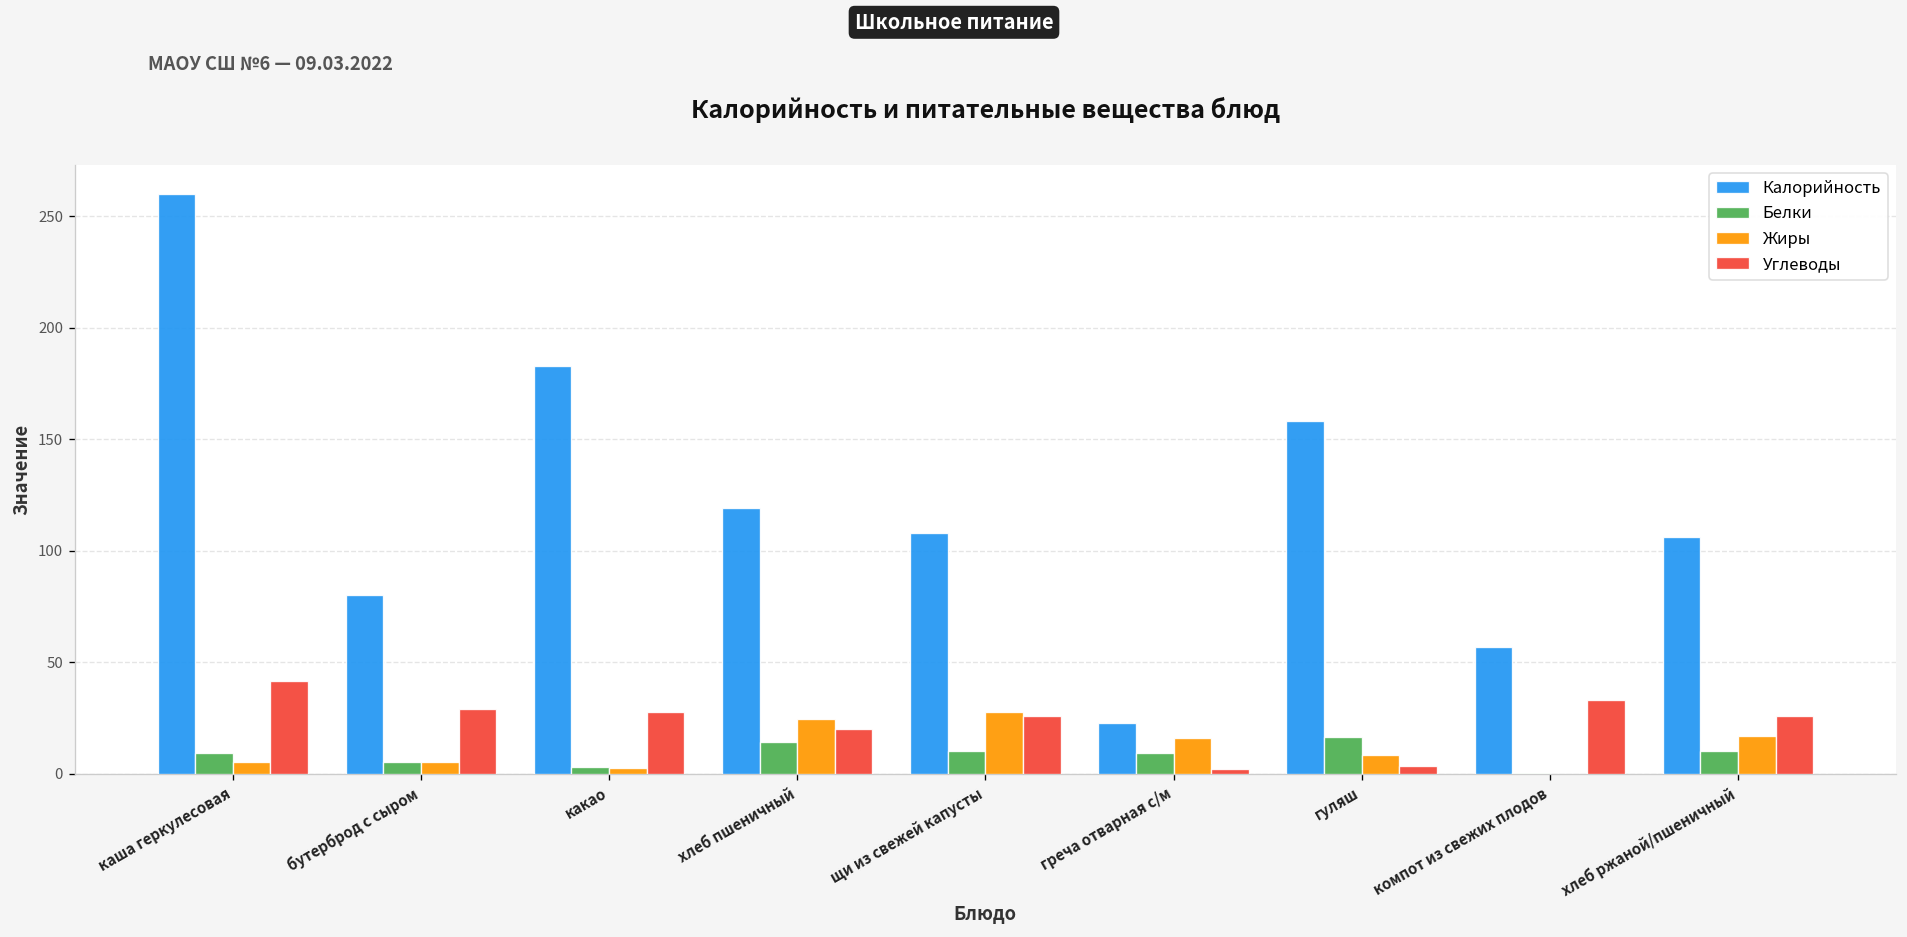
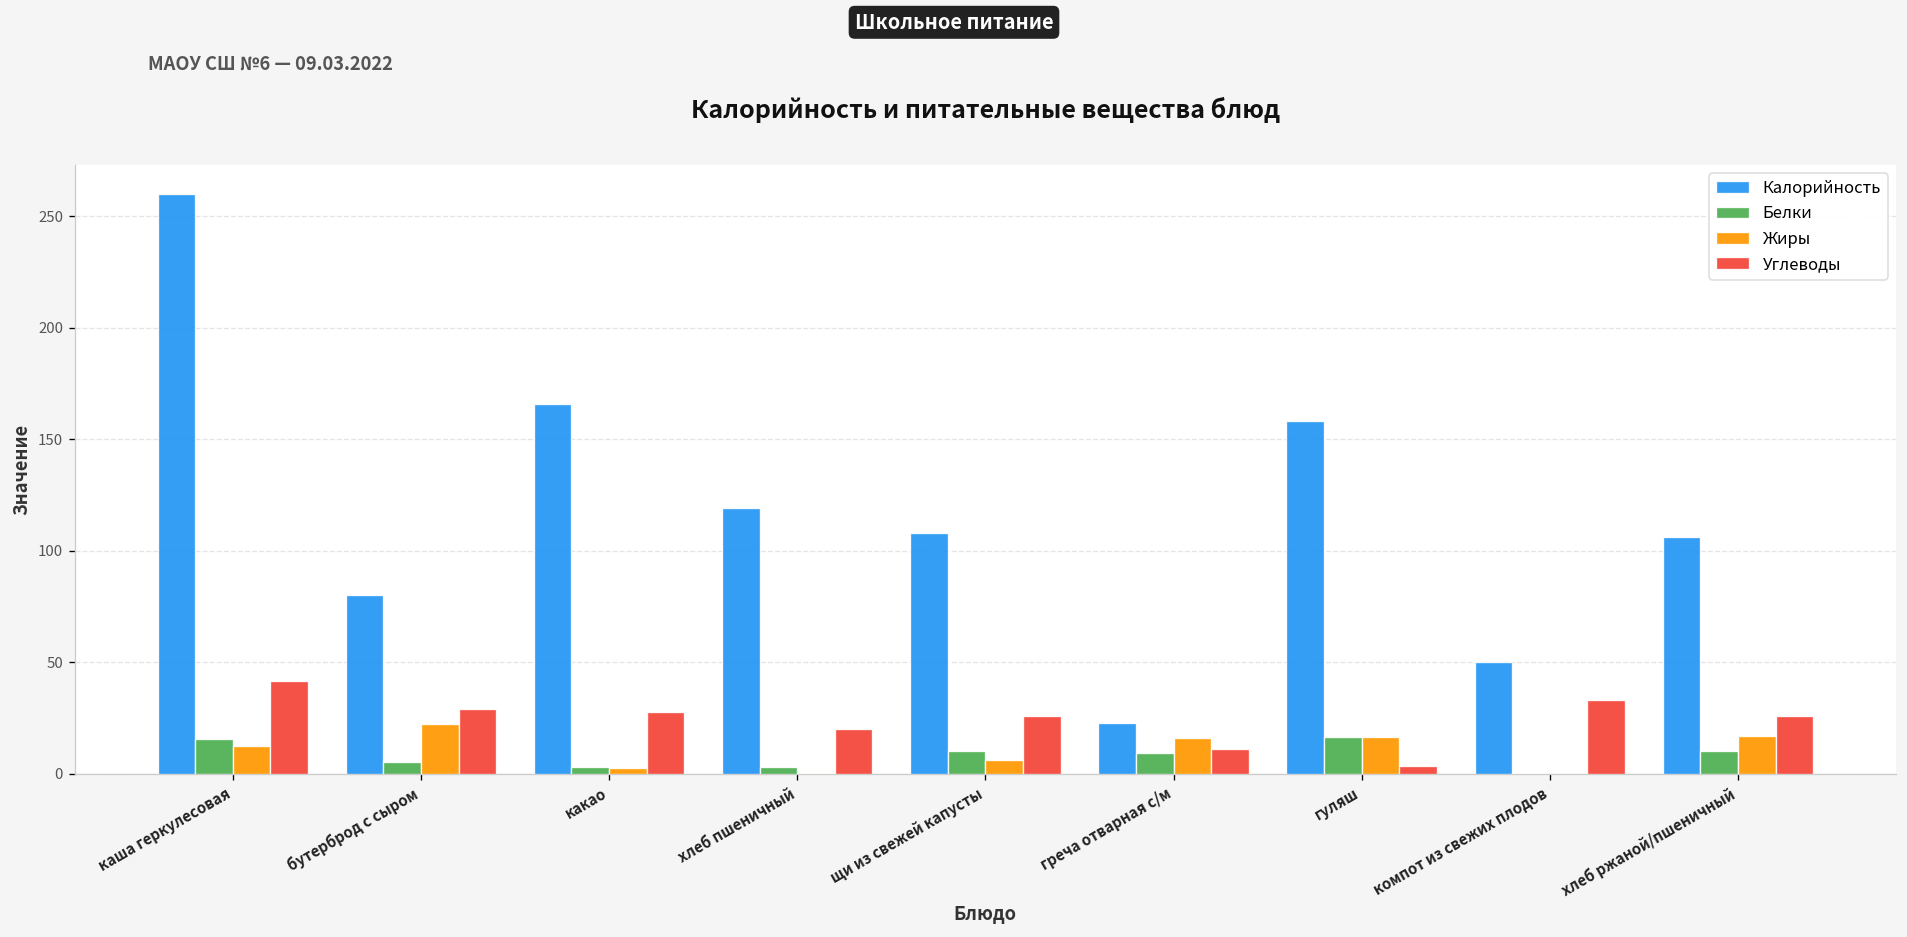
Белки, каша геркулесовая: 9 -> 16
Жиры, каша геркулесовая: 5 -> 13
Жиры, бутерброд с сыром: 5 -> 22
Калорийность, какао: 183 -> 166
Белки, хлеб пшеничный: 14 -> 3
Жиры, хлеб пшеничный: 25 -> 0
Жиры, щи из свежей капусты: 28 -> 6
Углеводы, греча отварная с/м: 2 -> 11
Жиры, гуляш: 8 -> 16
Калорийность, компот из свежих плодов: 57 -> 50
